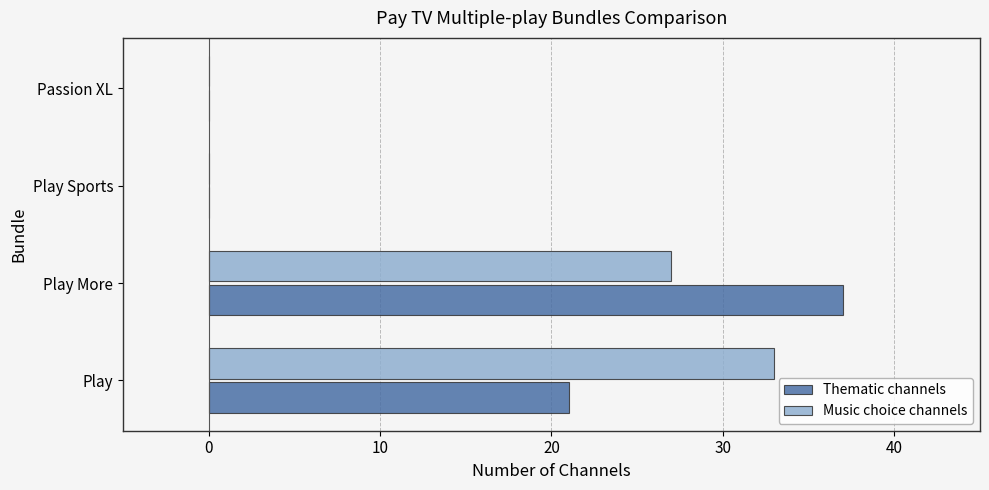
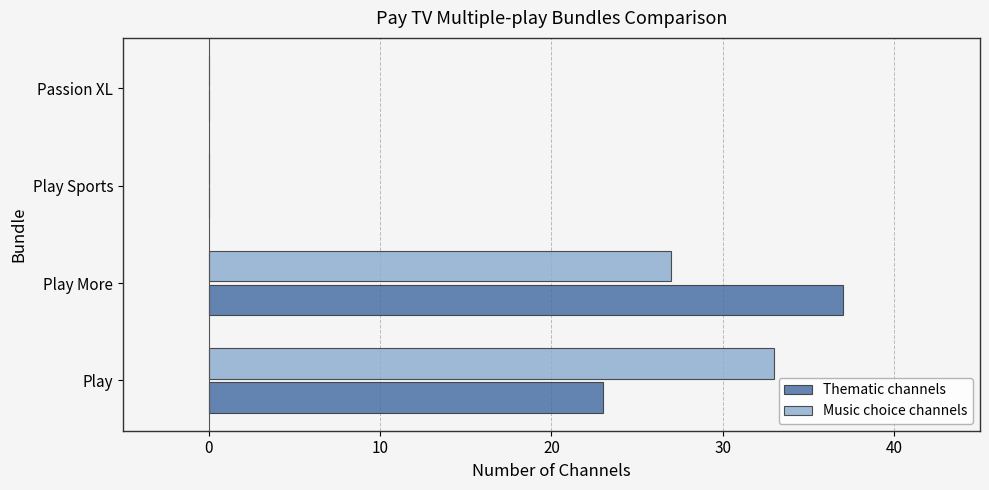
Thematic channels, Play: 21 -> 23
